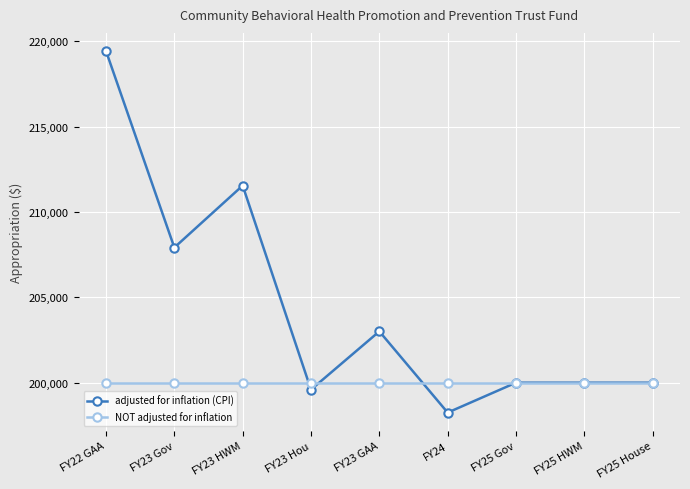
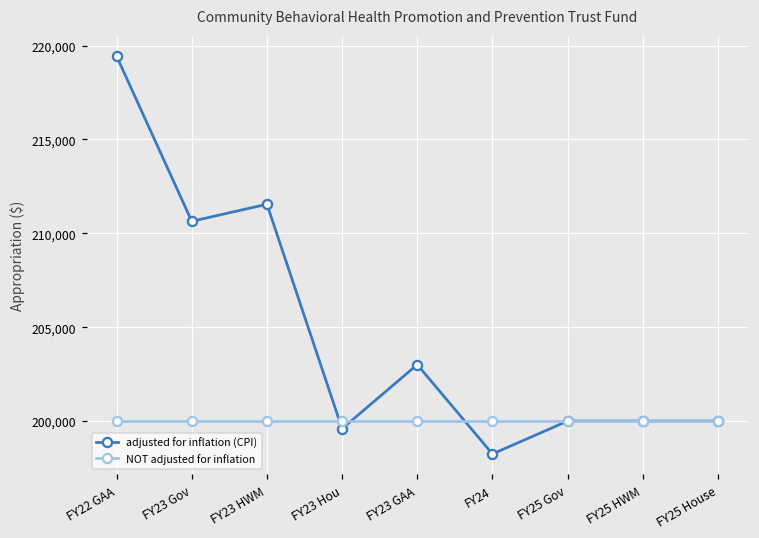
adjusted for inflation (CPI), FY23 Gov: 207,900 -> 210,600
